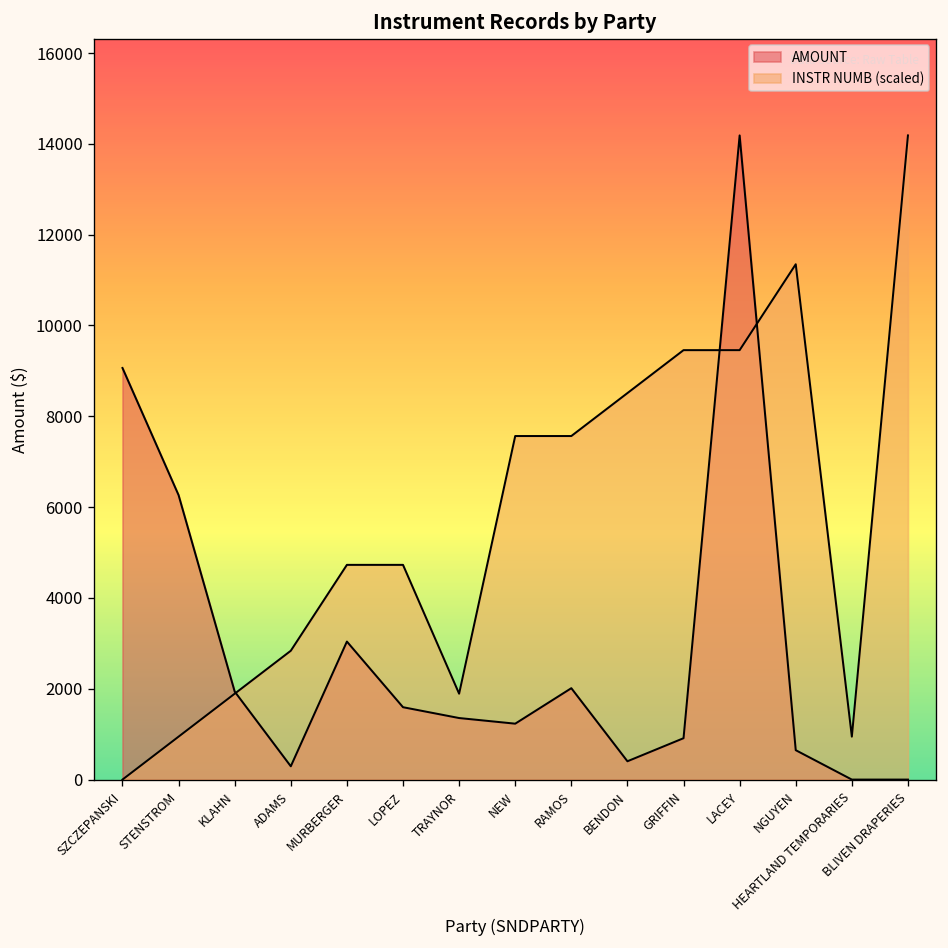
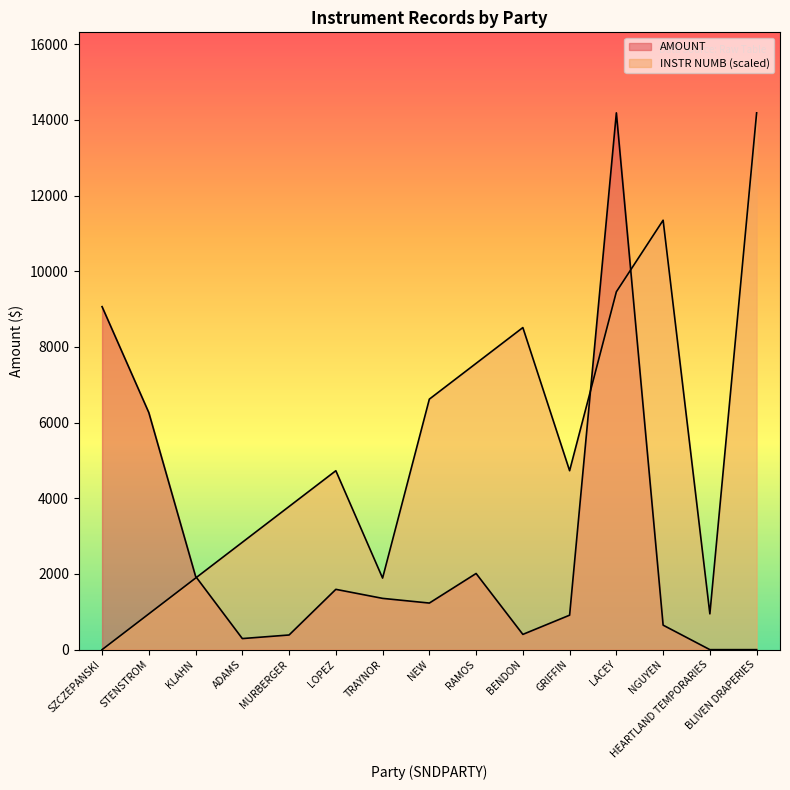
AMOUNT, MURBERGER: 3000 -> 400
INSTR NUMB (scaled), MURBERGER: 4700 -> 3800
INSTR NUMB (scaled), NEW: 7600 -> 6600
INSTR NUMB (scaled), GRIFFIN: 9500 -> 4700
